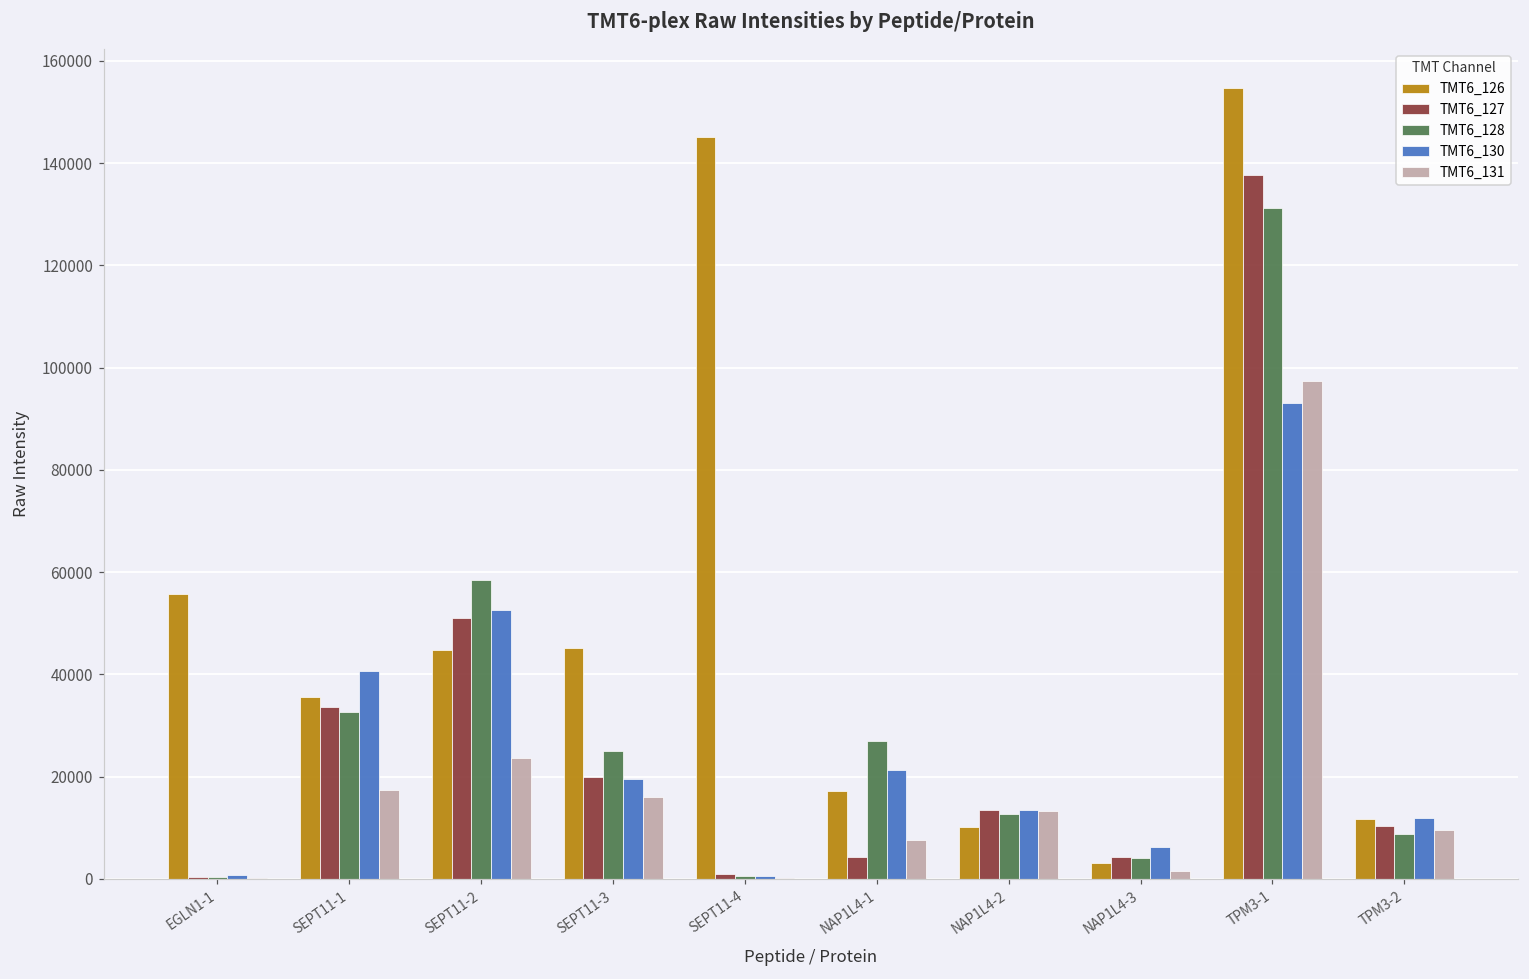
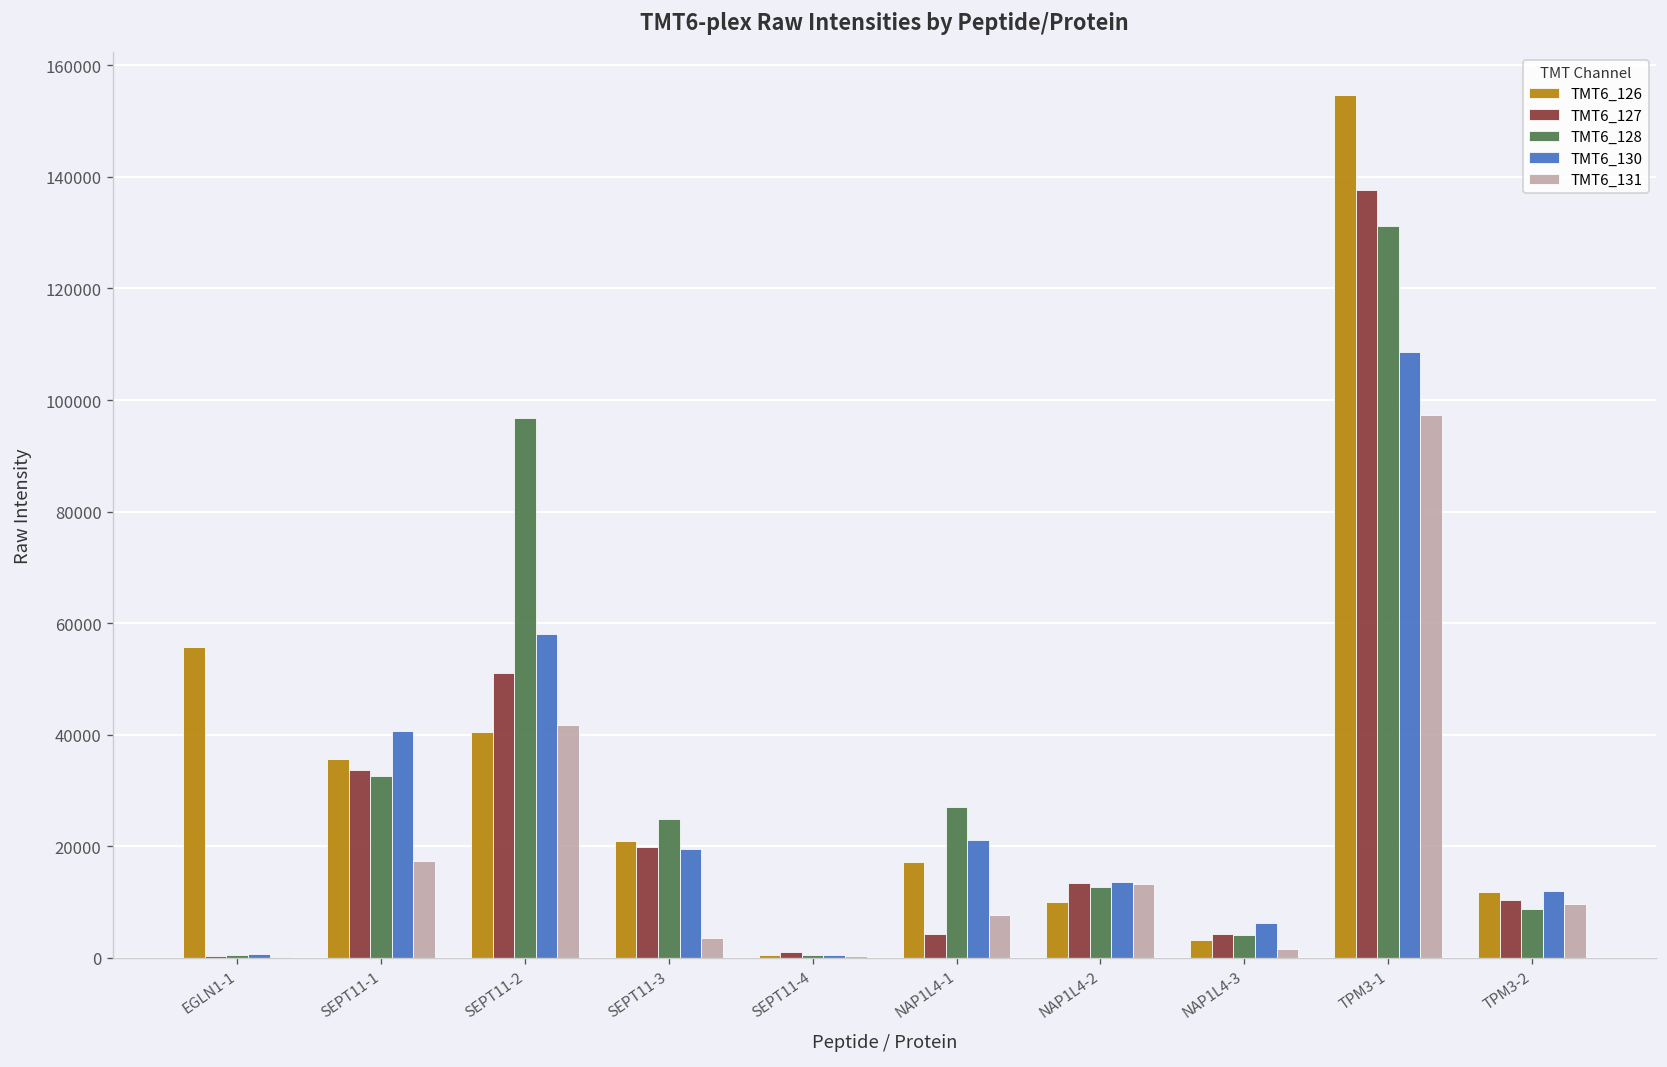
TMT6_126, SEPT11-2: 45000 -> 40000
TMT6_128, SEPT11-2: 58000 -> 97000
TMT6_130, SEPT11-2: 53000 -> 58000
TMT6_131, SEPT11-2: 24000 -> 42000
TMT6_126, SEPT11-3: 45000 -> 21000
TMT6_131, SEPT11-3: 16000 -> 4000
TMT6_126, SEPT11-4: 145000 -> 1000
TMT6_130, TPM3-1: 93000 -> 109000
